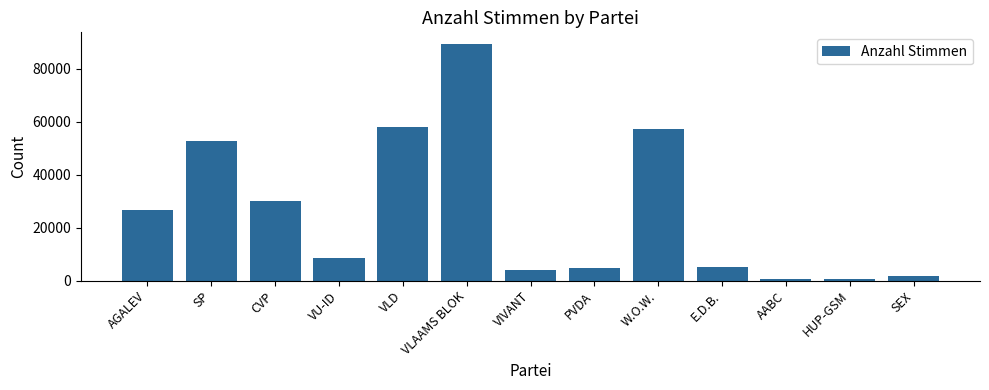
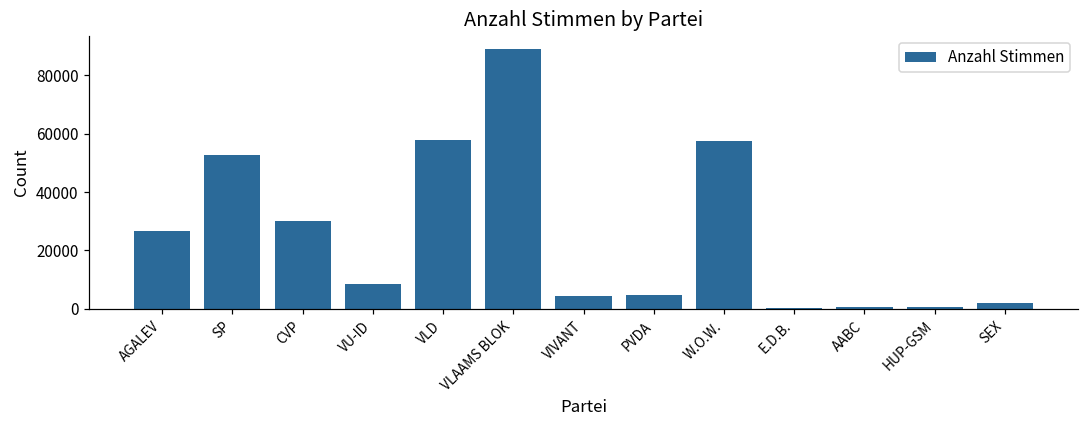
E.D.B.: 5000 -> 0
